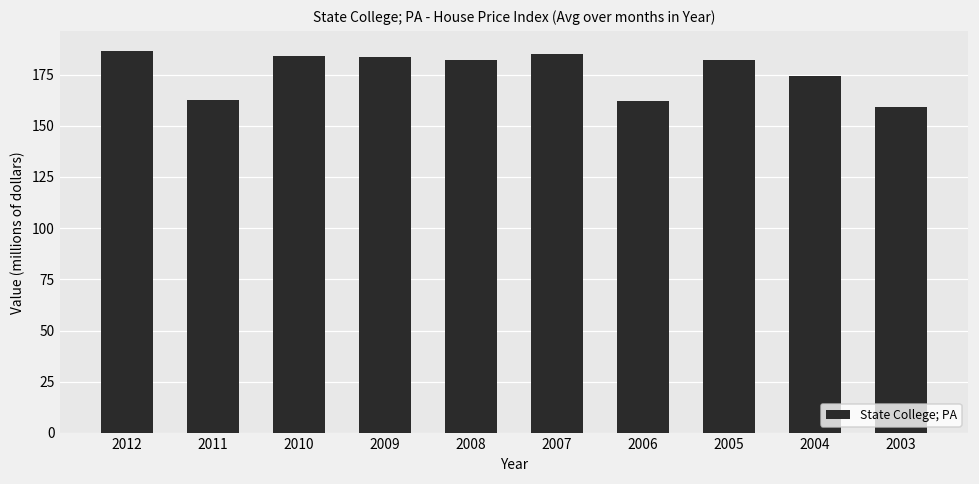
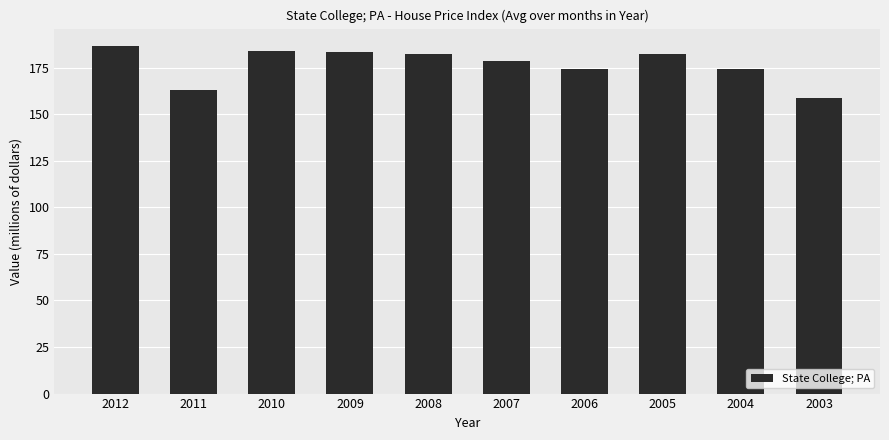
2007: 185 -> 179
2006: 162 -> 174
